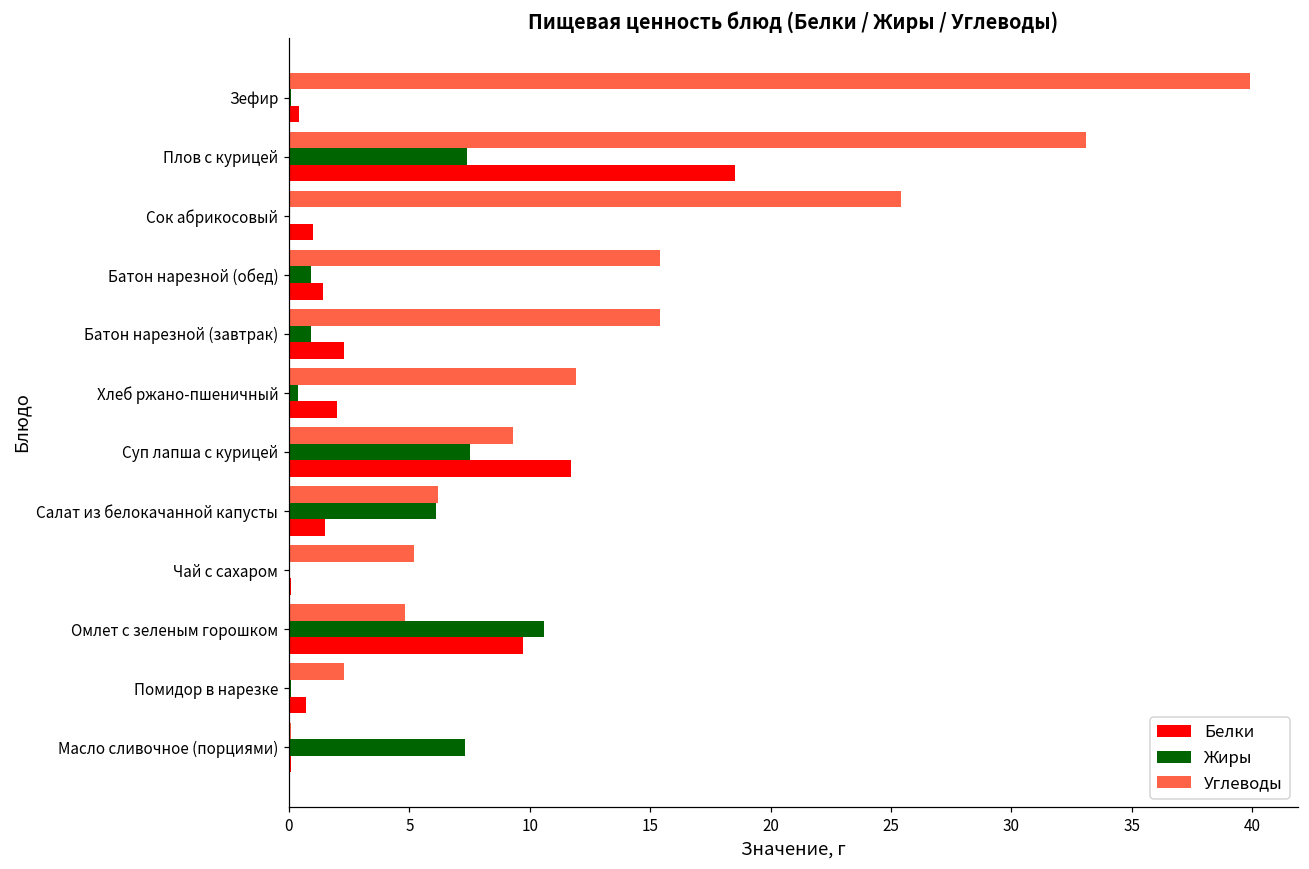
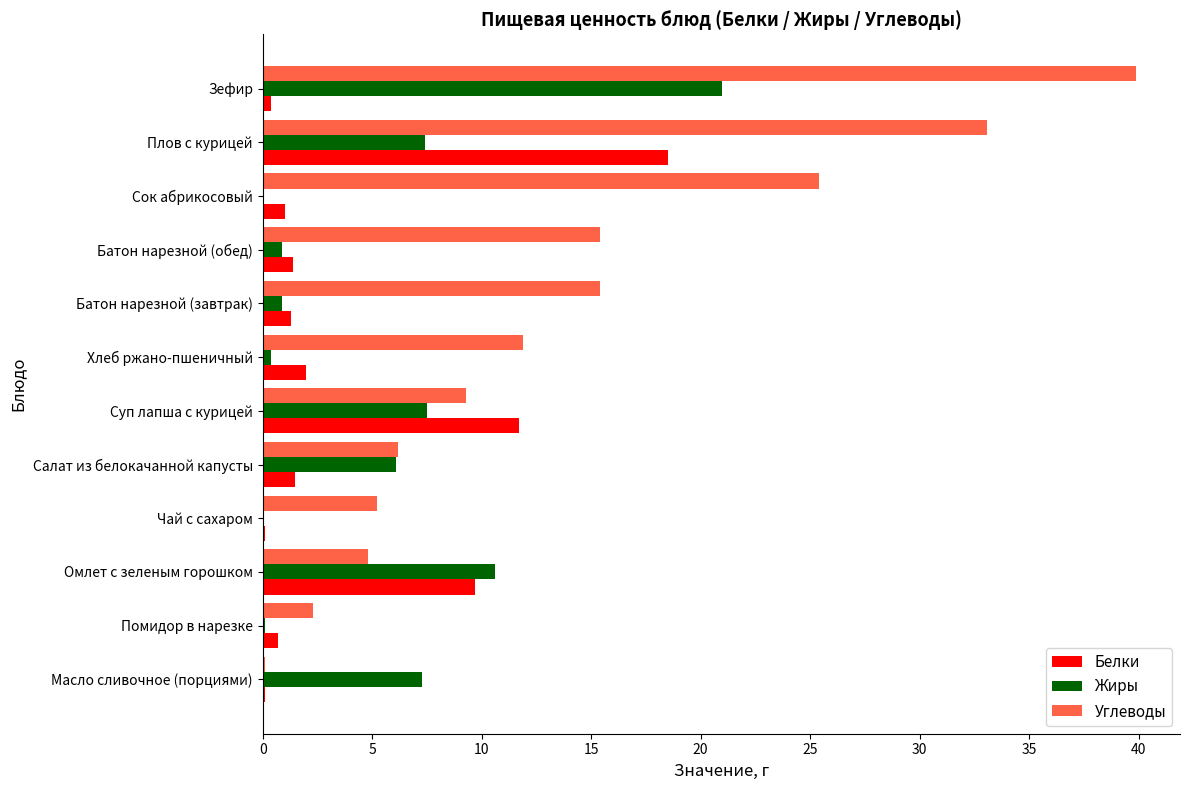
Жиры, Зефир: 0.1 -> 21.0
Белки, Батон нарезной (завтрак): 2.3 -> 1.3
